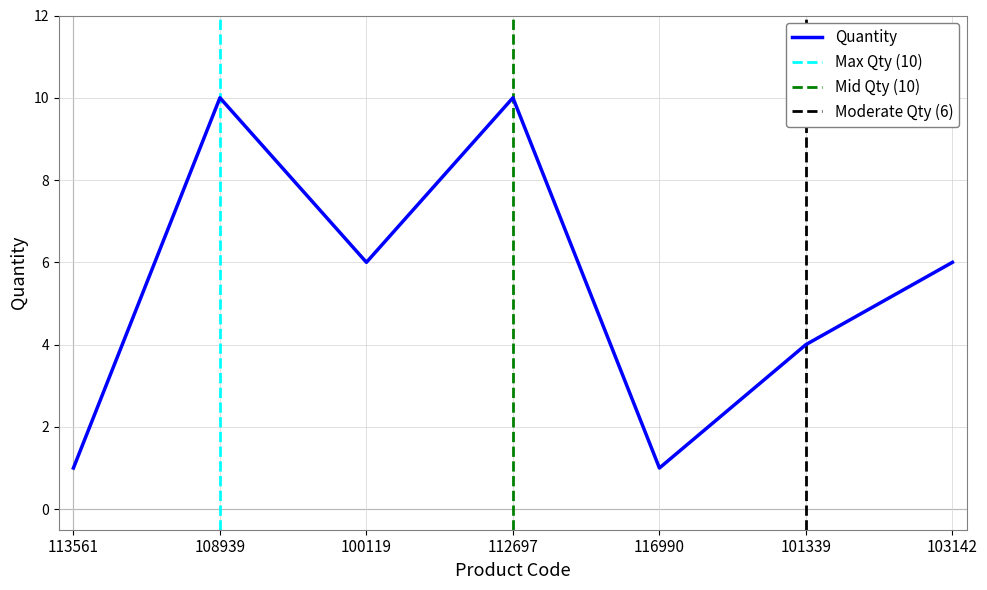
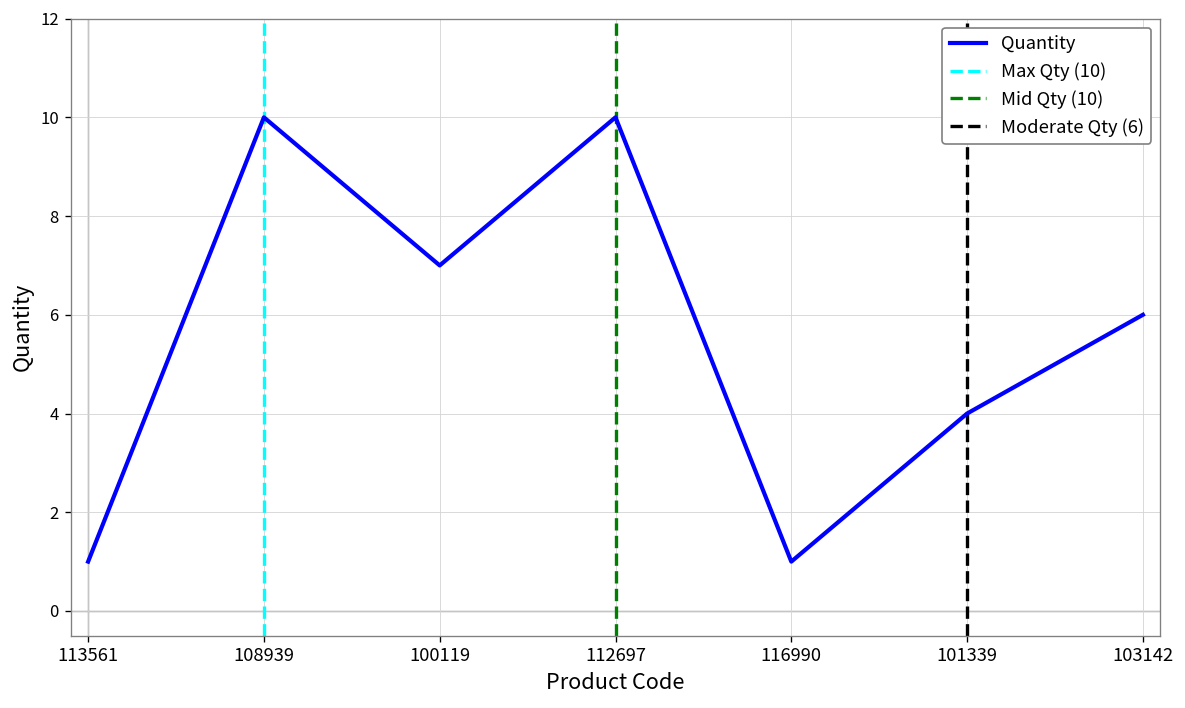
100119: 6 -> 7
